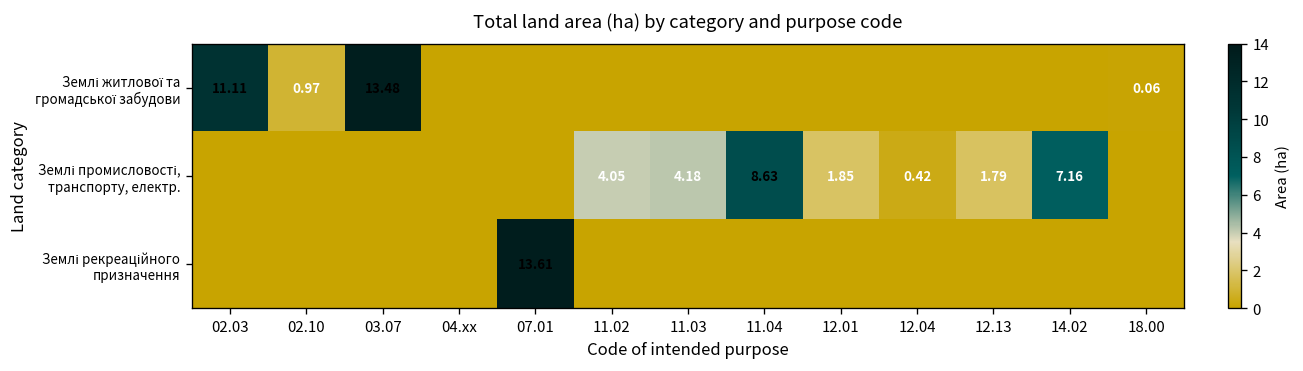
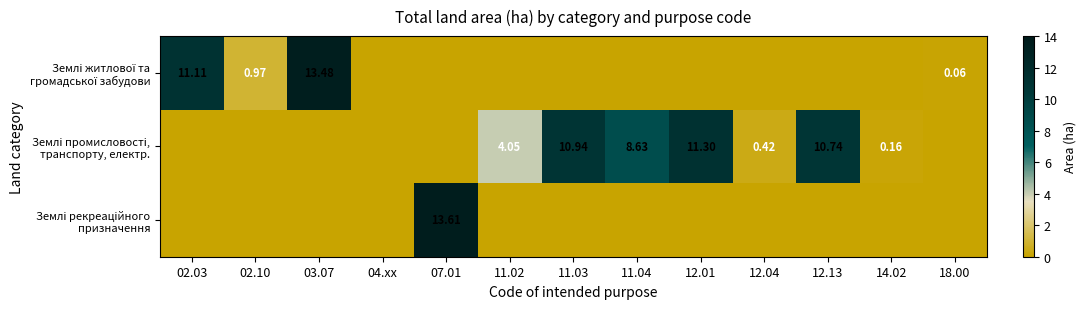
Землі промисловості, транспорту, електр., 11.03: 4.18 -> 10.94
Землі промисловості, транспорту, електр., 12.01: 1.85 -> 11.30
Землі промисловості, транспорту, електр., 12.13: 1.79 -> 10.74
Землі промисловості, транспорту, електр., 14.02: 7.16 -> 0.16
